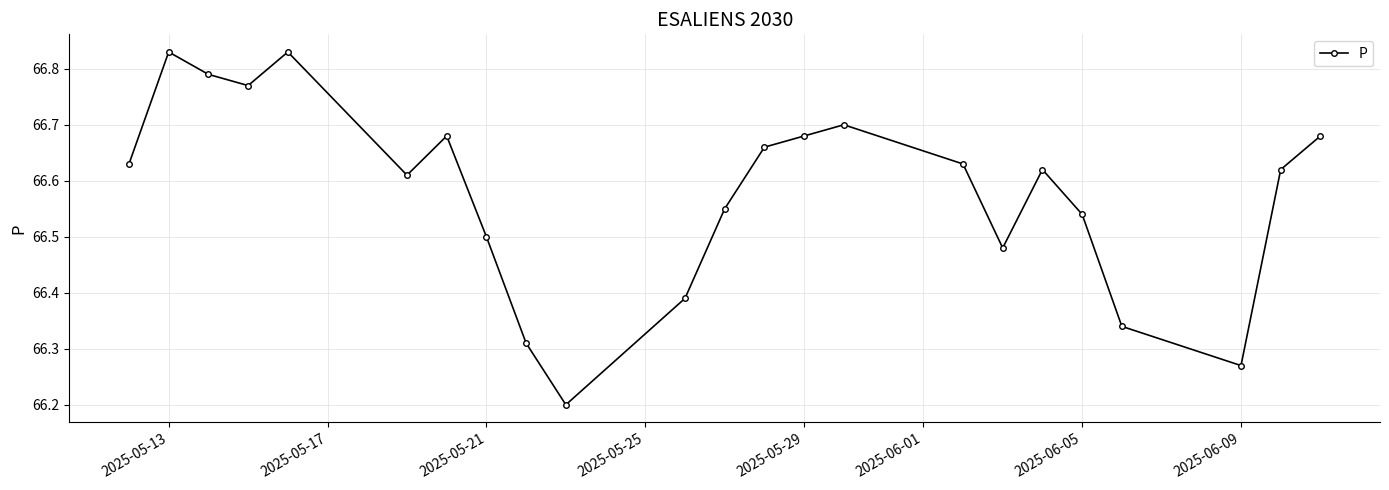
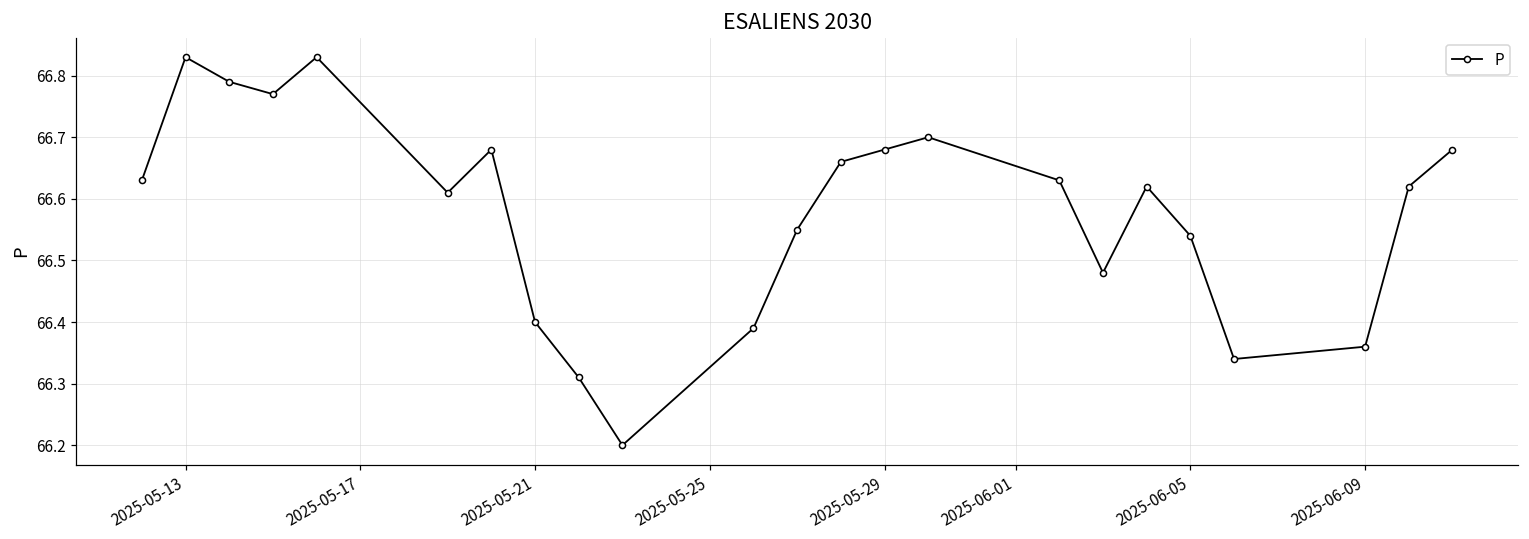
2025-05-21: 66.5 -> 66.4
2025-06-09: 66.27 -> 66.36
